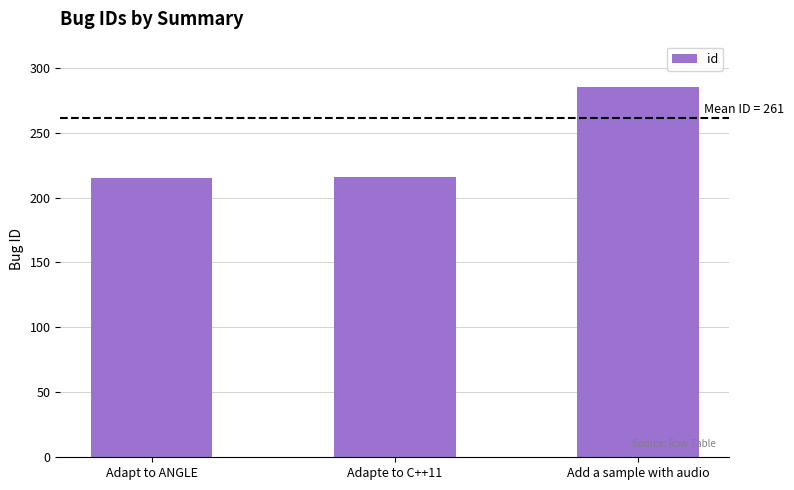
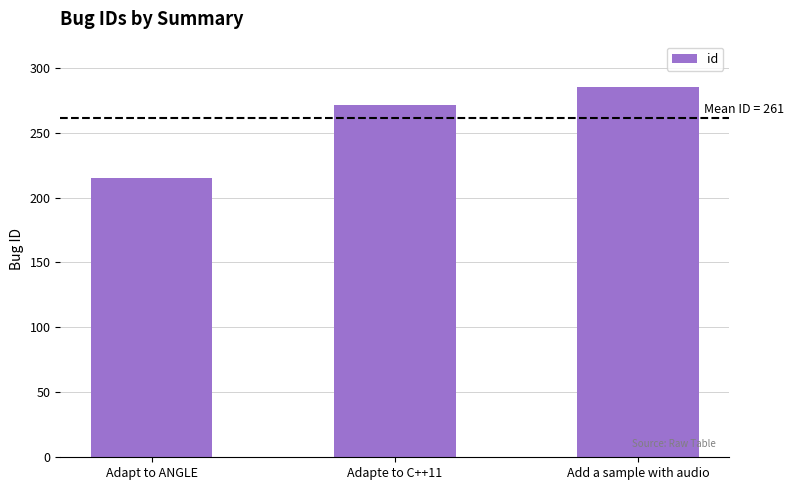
Adapte to C++11: 216 -> 271
